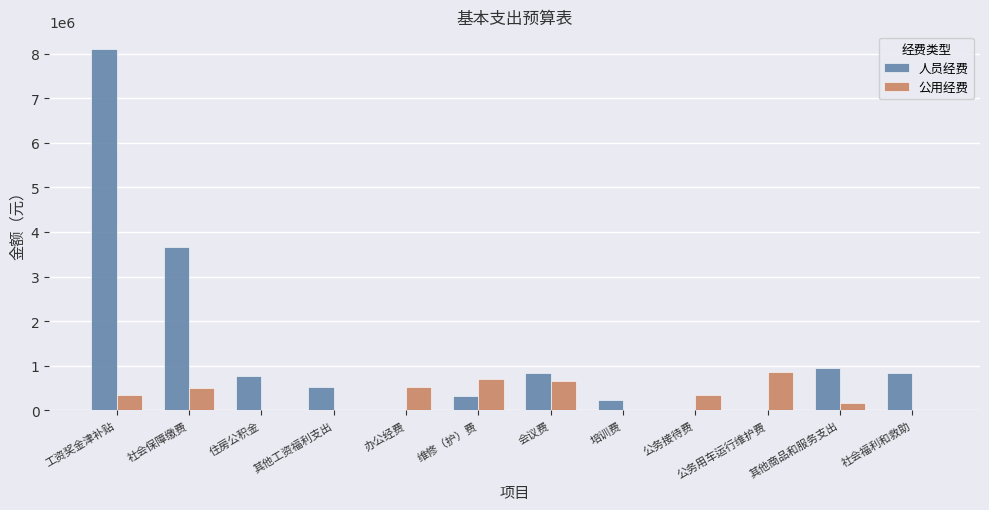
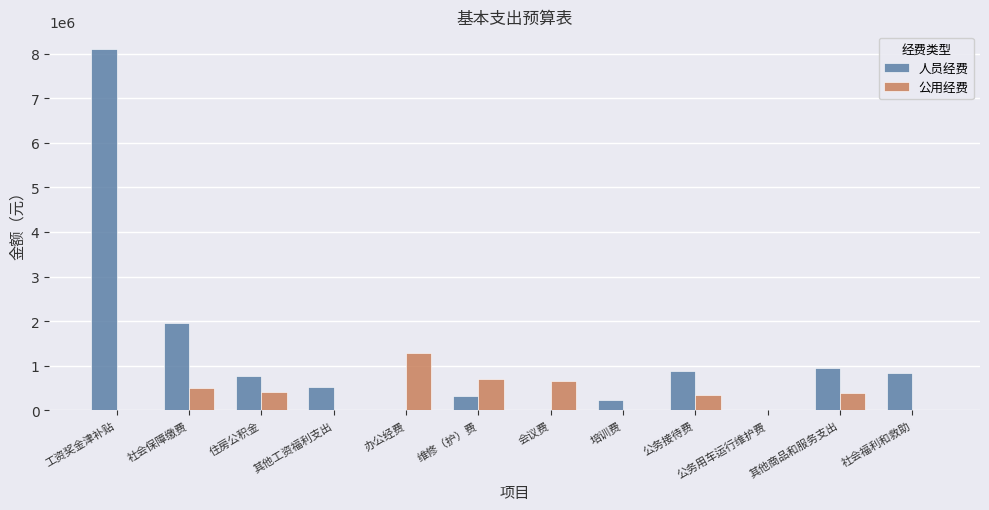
公用经费, 工资奖金津补贴: 400000 -> 0
人员经费, 社会保障缴费: 3700000 -> 2000000
公用经费, 住房公积金: 0 -> 400000
公用经费, 办公经费: 500000 -> 1300000
人员经费, 会议费: 800000 -> 0
人员经费, 公务接待费: 0 -> 900000
公用经费, 公务用车运行维护费: 900000 -> 0
公用经费, 其他商品和服务支出: 200000 -> 400000
